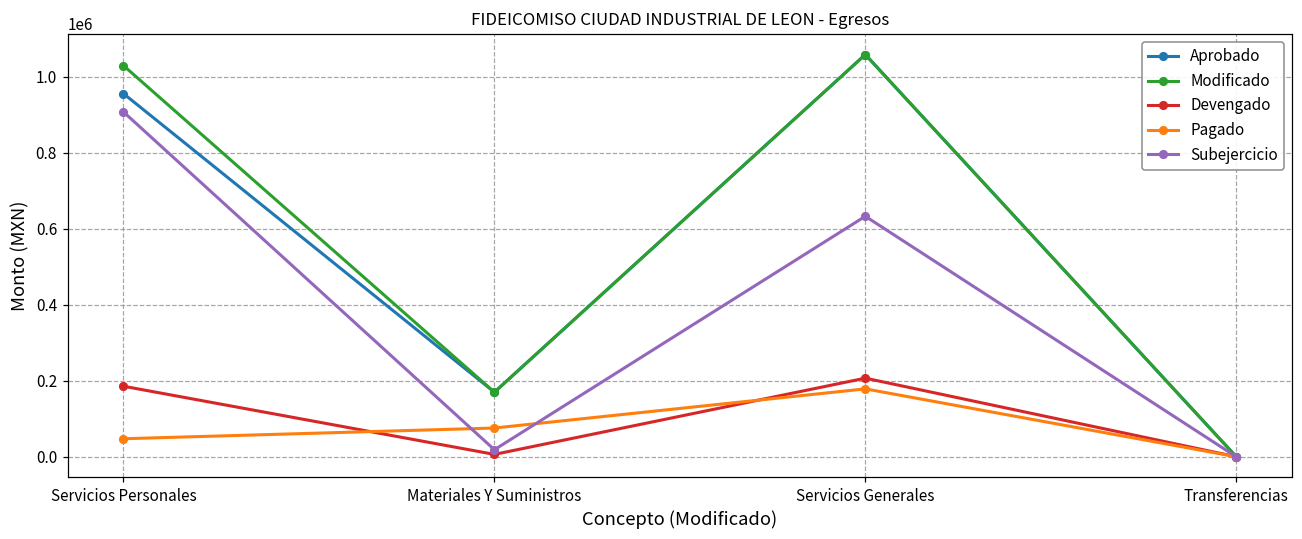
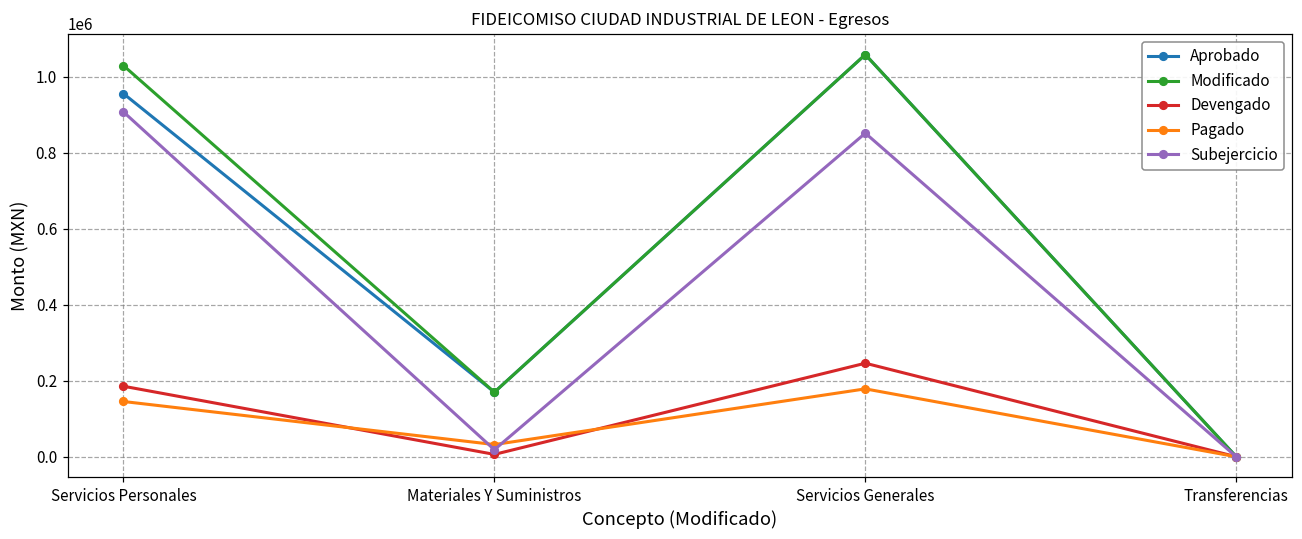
Pagado, Servicios Personales: 50000 -> 150000
Pagado, Materiales Y Suministros: 80000 -> 30000
Devengado, Servicios Generales: 210000 -> 250000
Subejercicio, Servicios Generales: 630000 -> 850000
